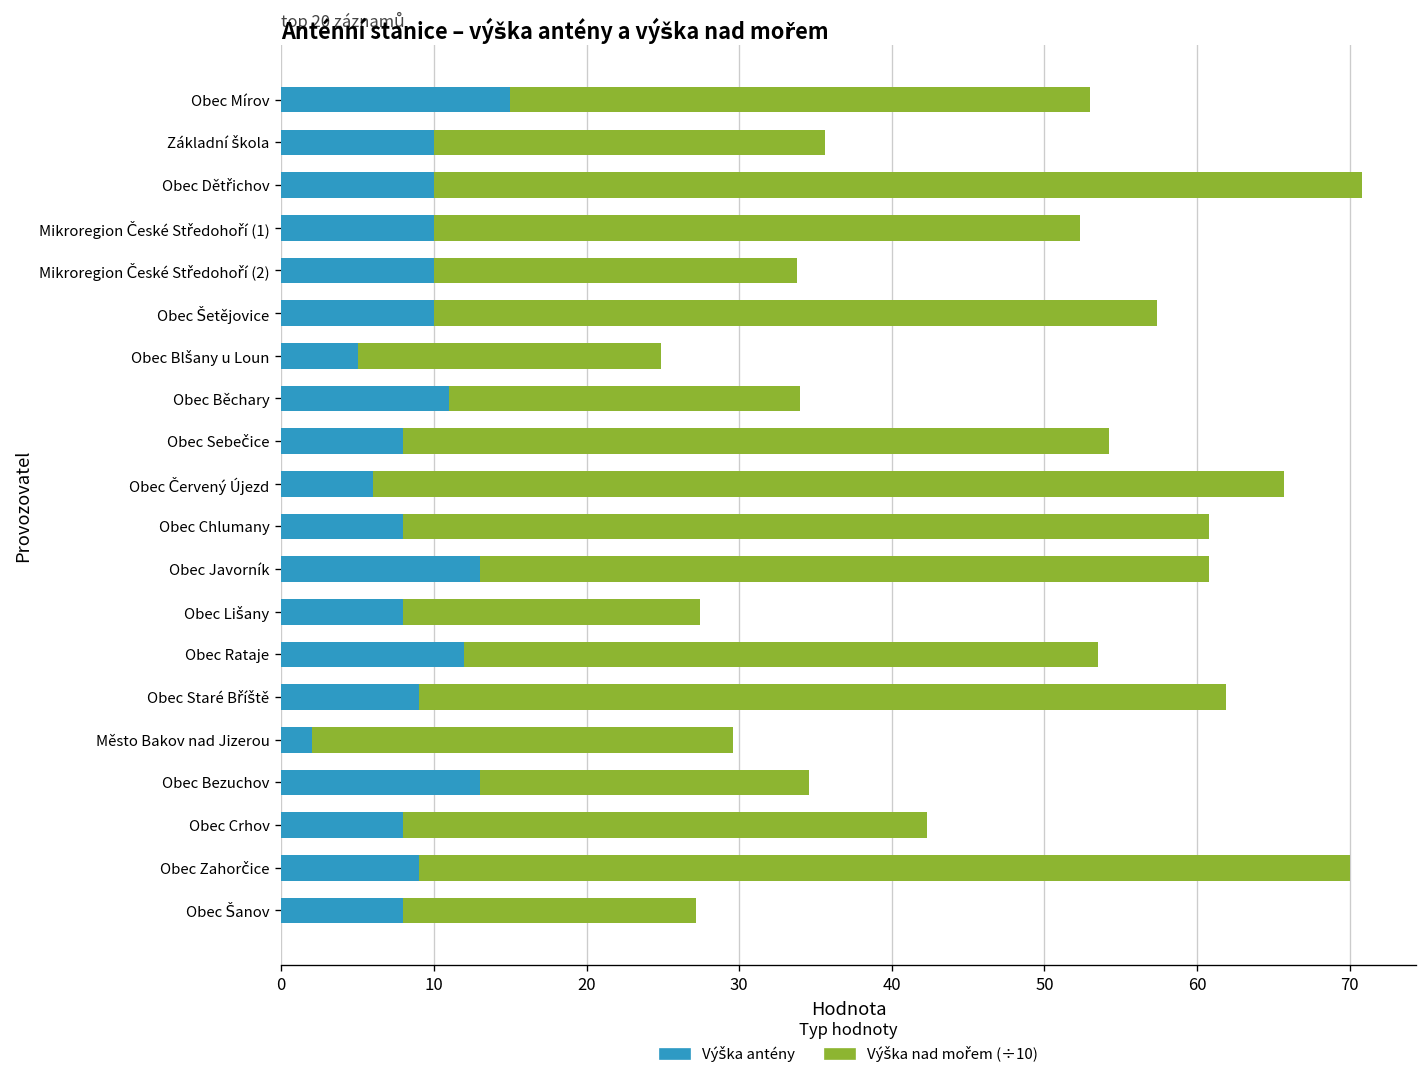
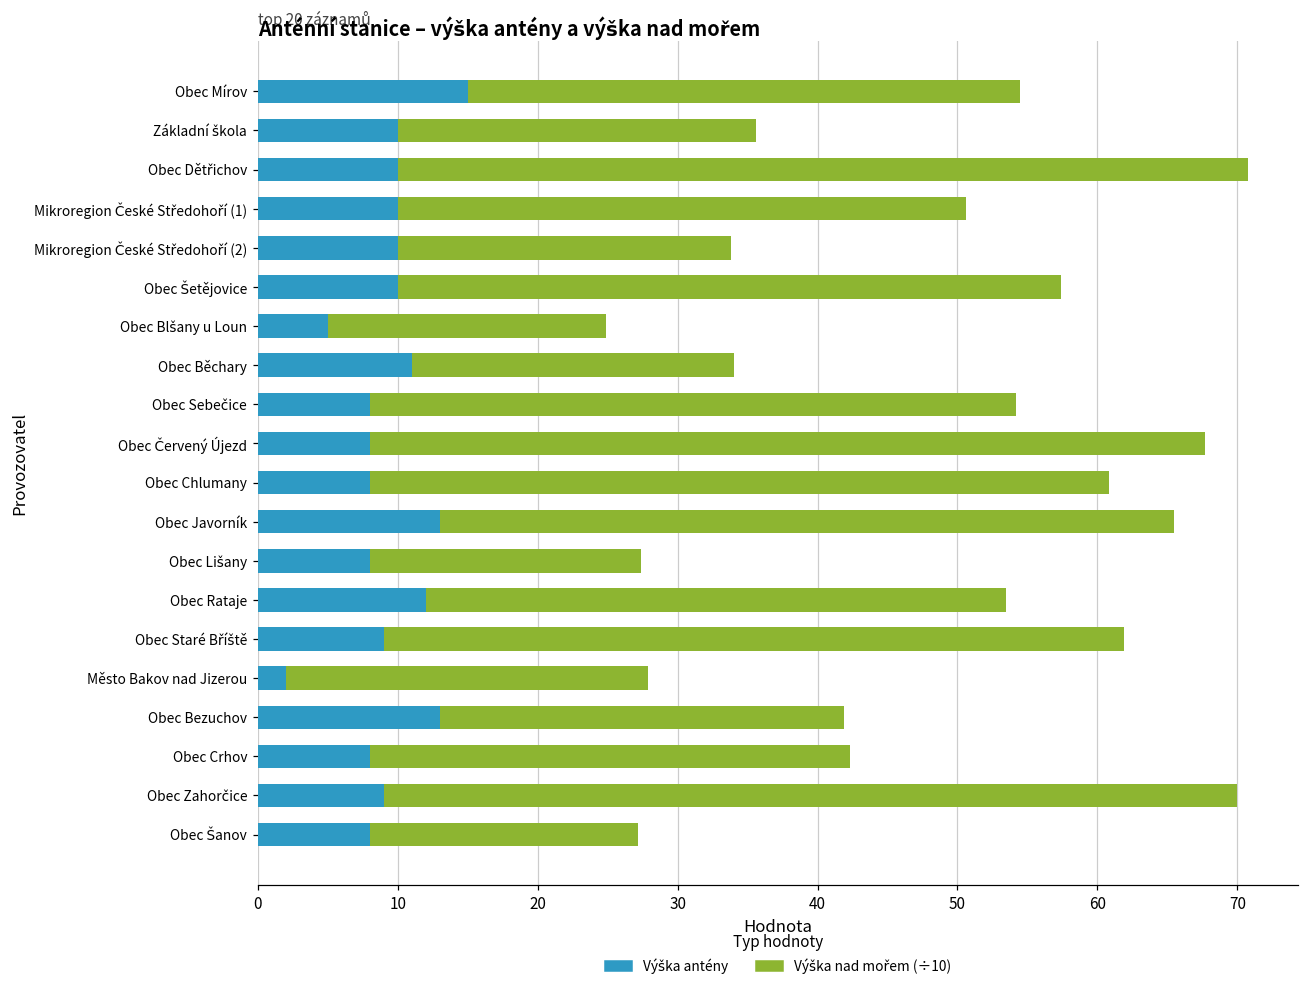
Výška nad mořem (÷10), Obec Mírov: 38.0 -> 39.5
Výška nad mořem (÷10), Mikroregion České Středohoří (1): 42.3 -> 40.6
Výška antény, Obec Červený Újezd: 6 -> 8
Výška nad mořem (÷10), Obec Javorník: 47.8 -> 52.5
Výška nad mořem (÷10), Město Bakov nad Jizerou: 27.6 -> 25.9
Výška nad mořem (÷10), Obec Bezuchov: 21.6 -> 28.9
